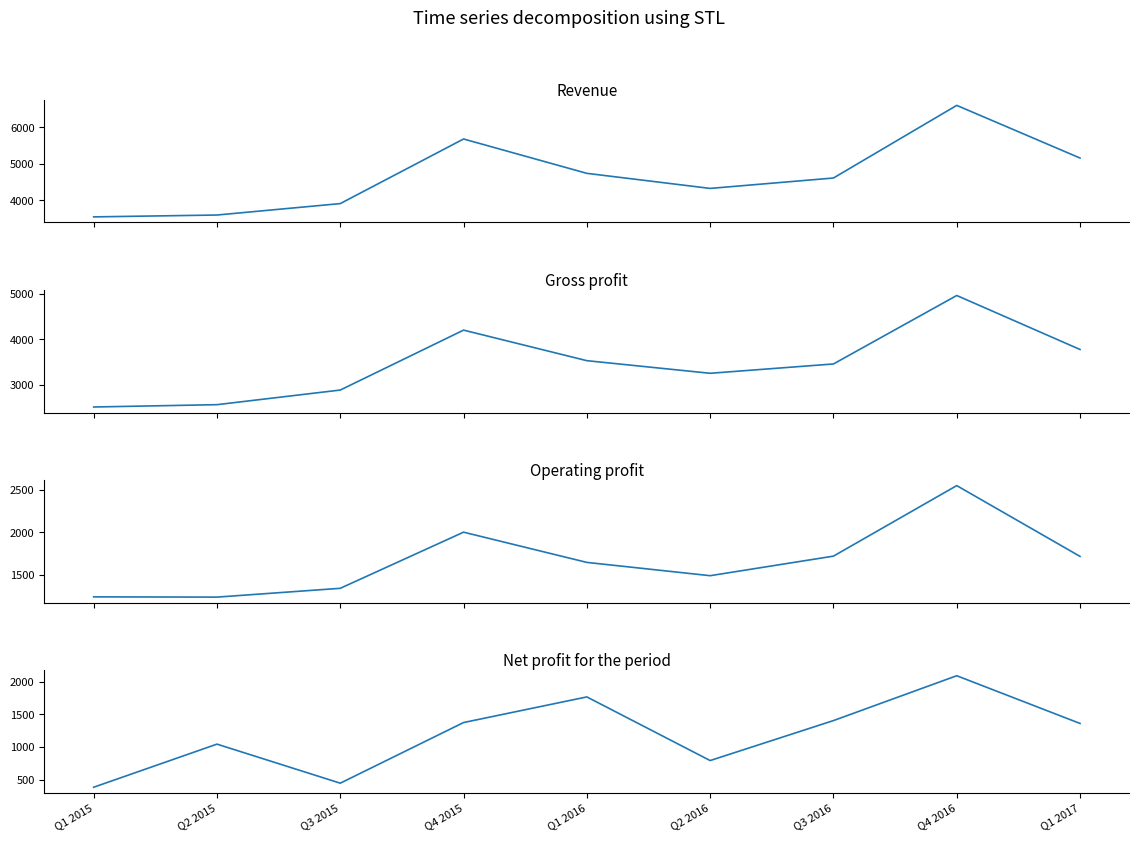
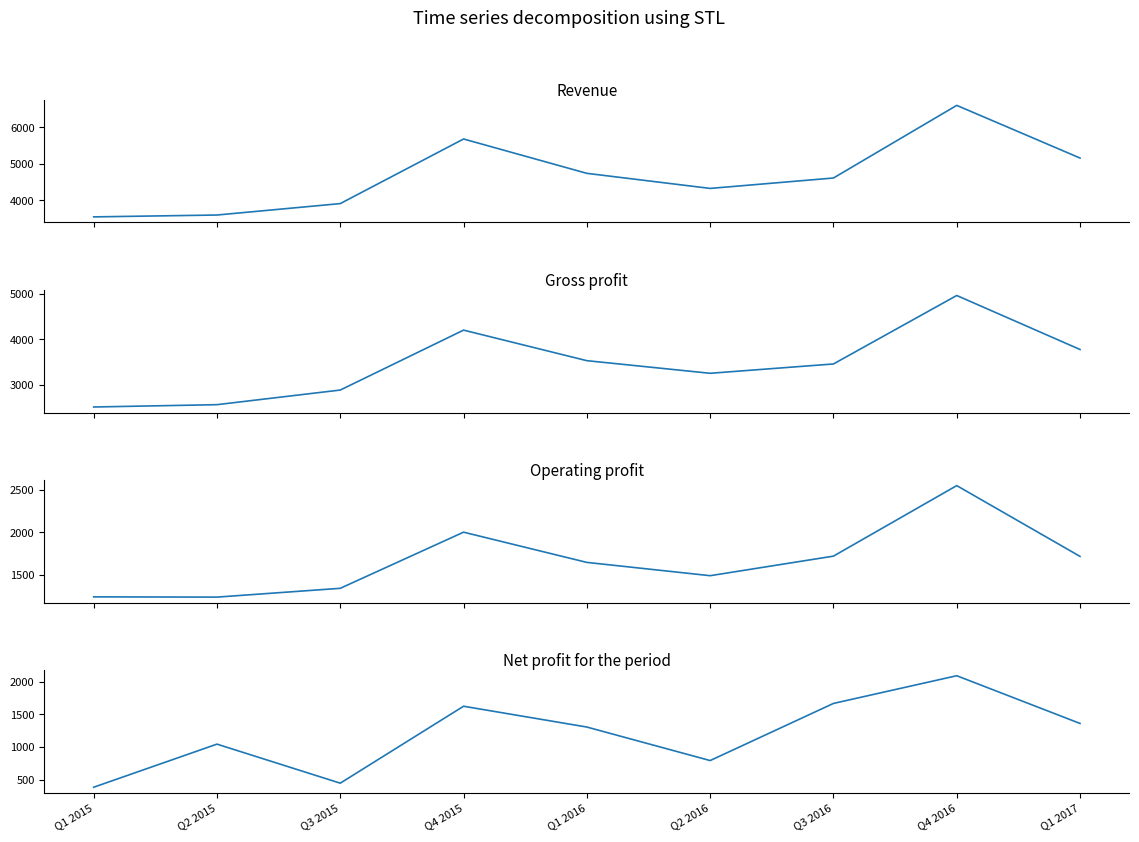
Net profit for the period, Q4 2015: 1400 -> 1600
Net profit for the period, Q1 2016: 1800 -> 1300
Net profit for the period, Q3 2016: 1400 -> 1700
